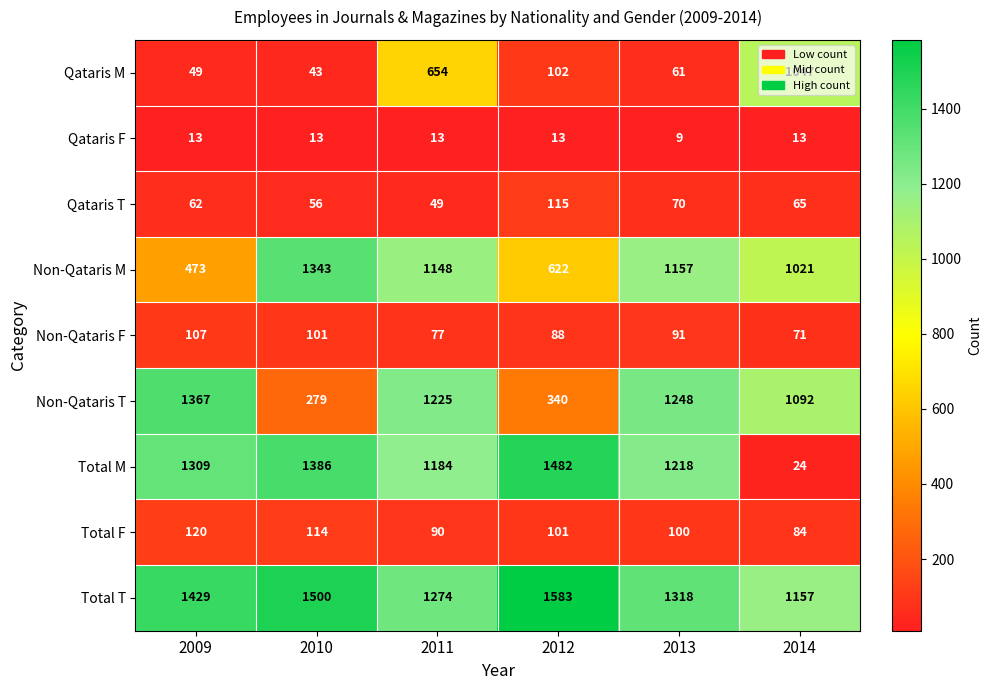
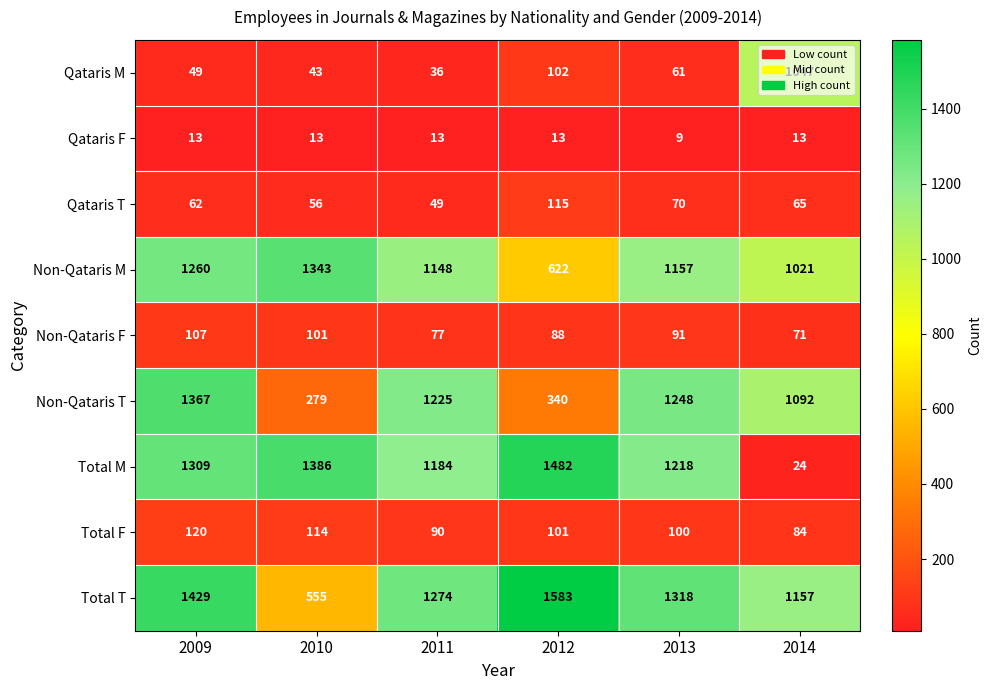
Qataris M, 2011: 654 -> 36
Non-Qataris M, 2009: 473 -> 1260
Total T, 2010: 1500 -> 555
